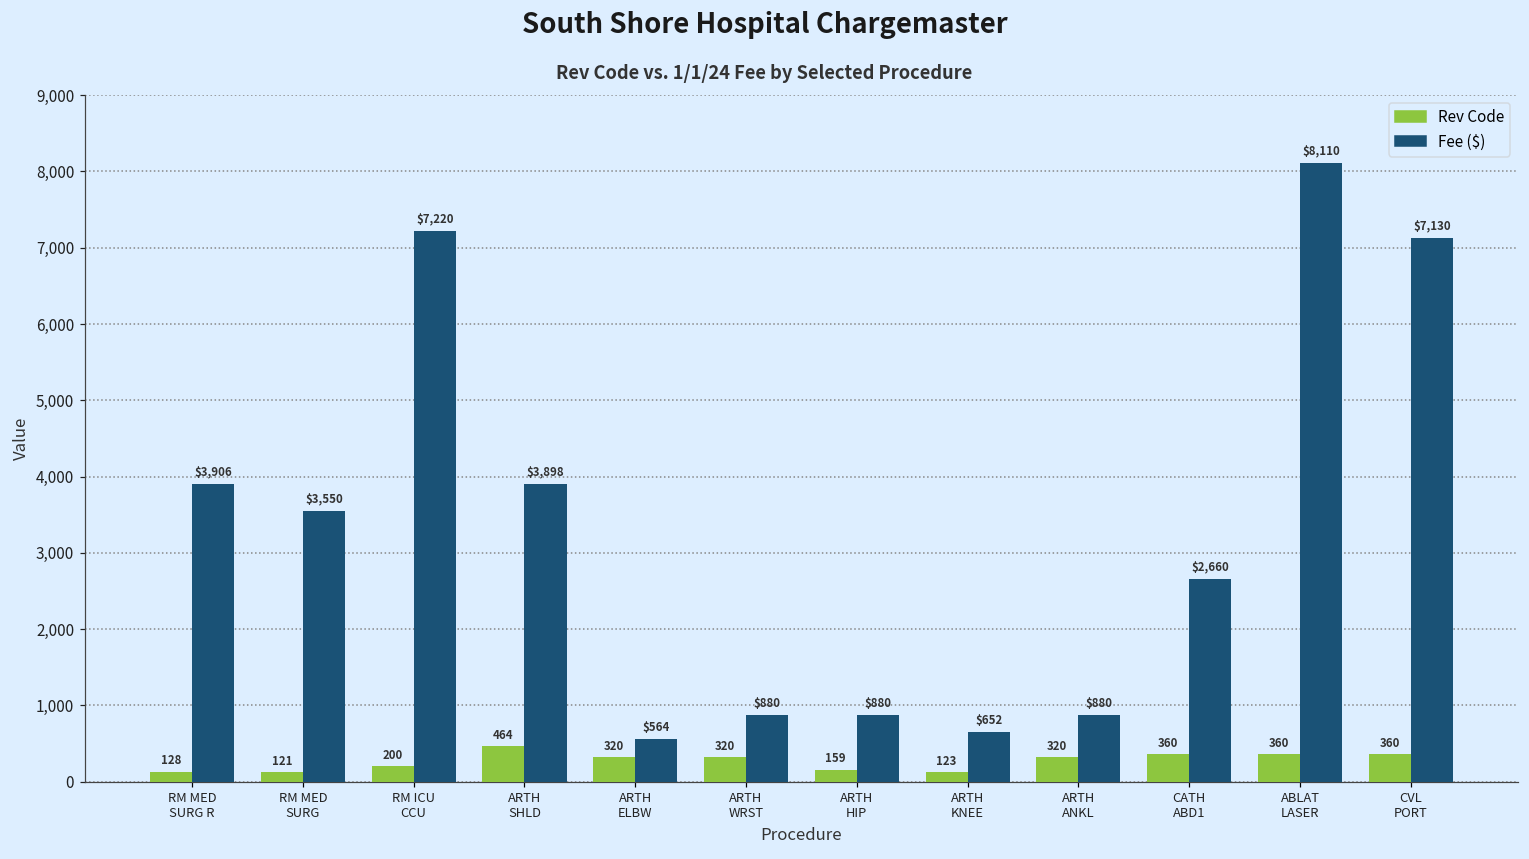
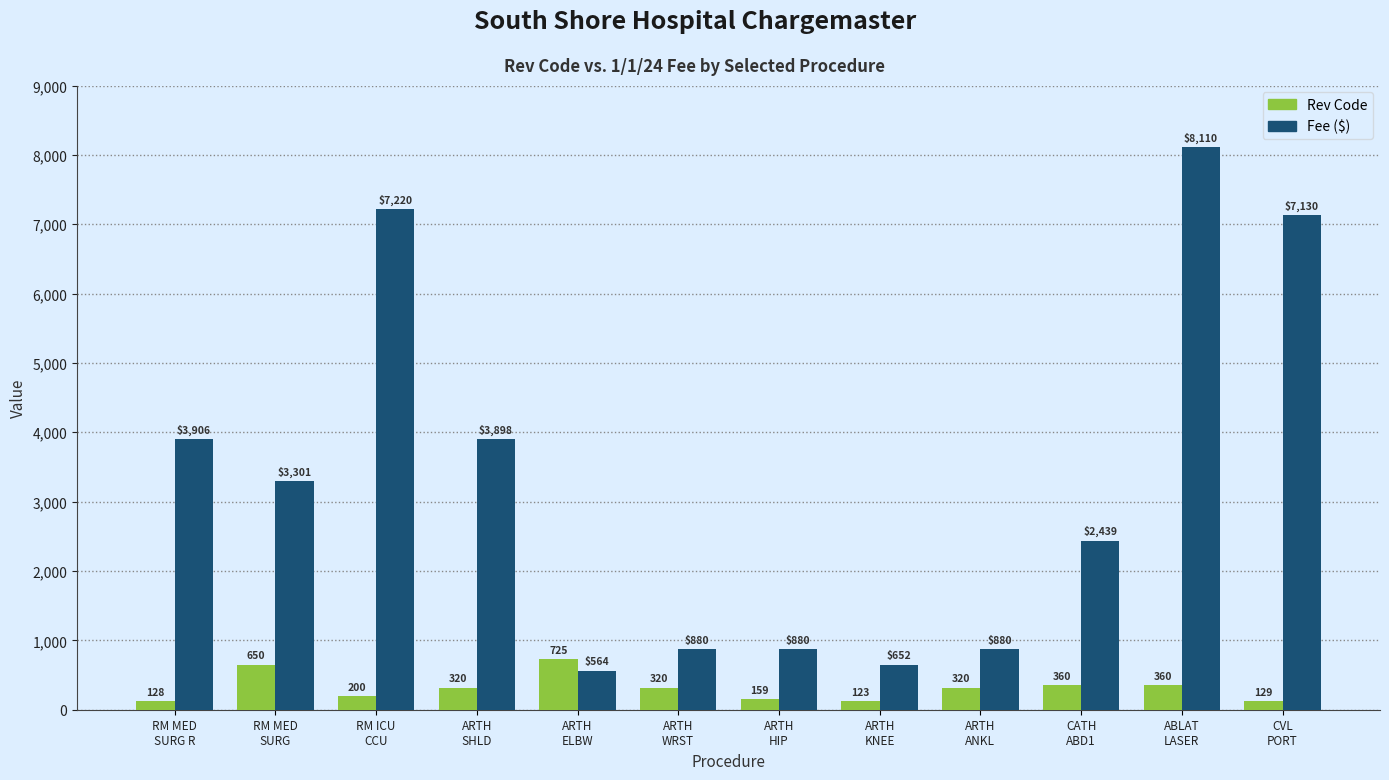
Rev Code, RM MED SURG: 121 -> 650
Fee ($), RM MED SURG: $3,550 -> $3,301
Rev Code, ARTH SHLD: 464 -> 320
Rev Code, ARTH ELBW: 320 -> 725
Fee ($), CATH ABD1: $2,660 -> $2,439
Rev Code, CVL PORT: 360 -> 129
